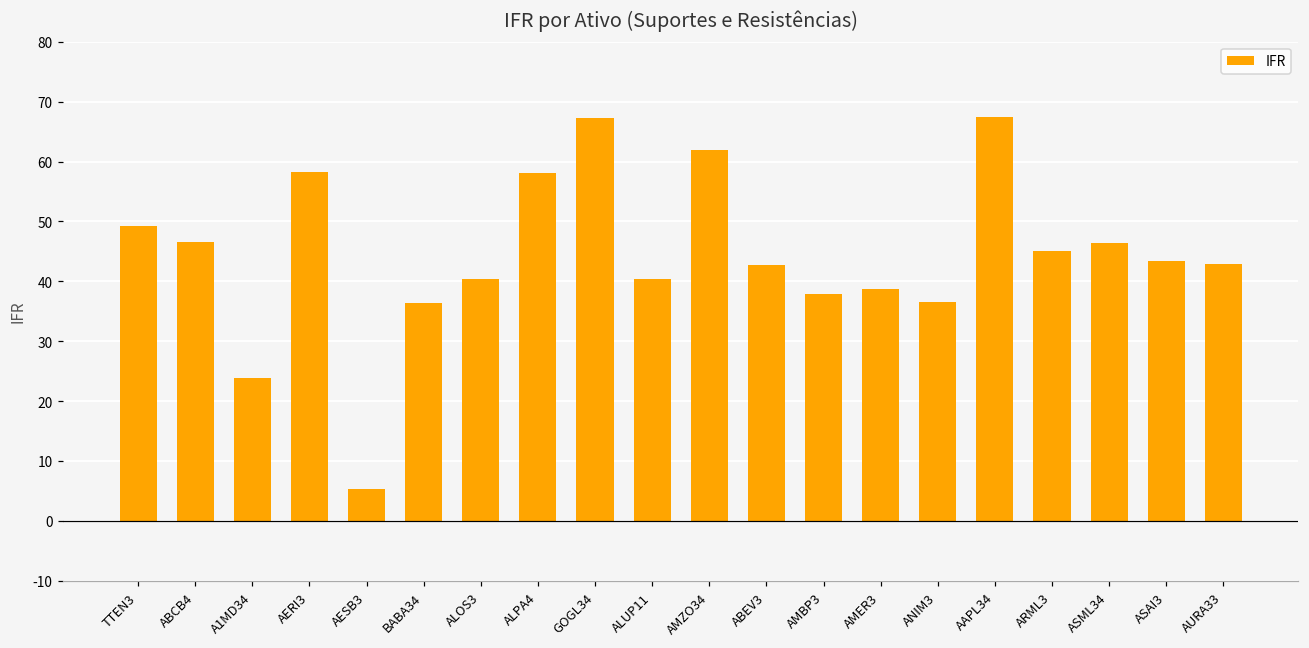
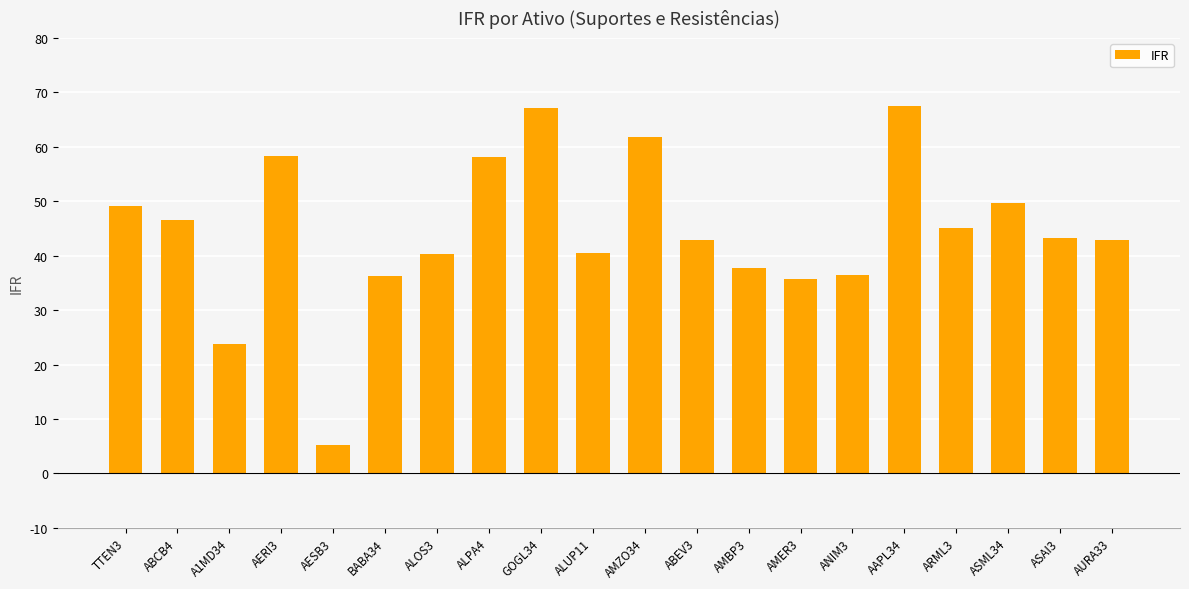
AMER3: 39 -> 36
ASML34: 46 -> 50
